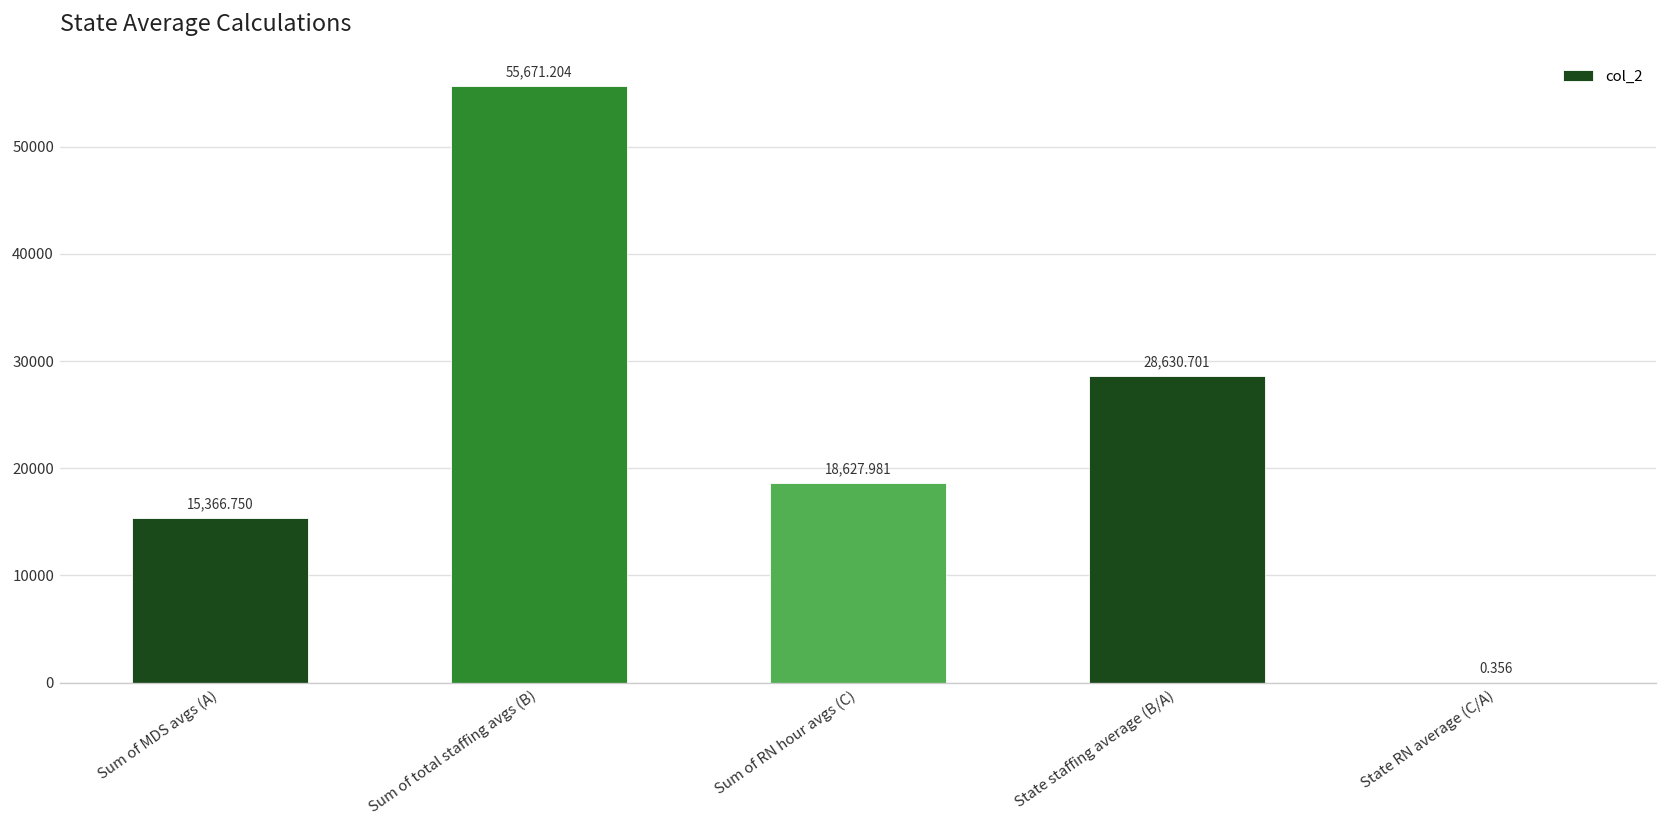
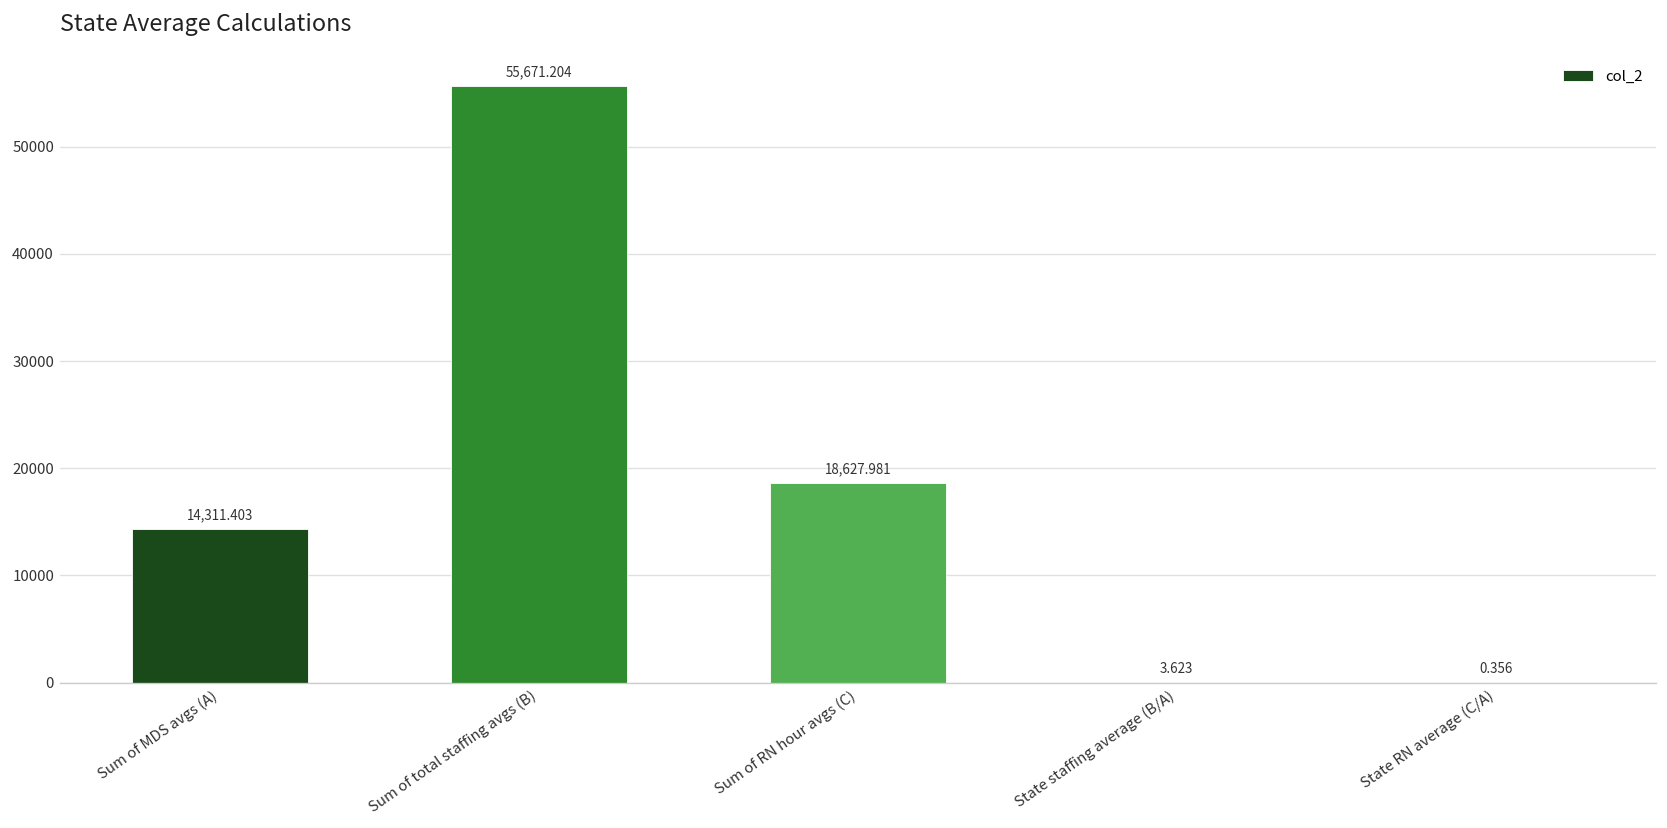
Sum of MDS avgs (A): 15,366.750 -> 14,311.403
State staffing average (B/A): 28,630.701 -> 3.623
